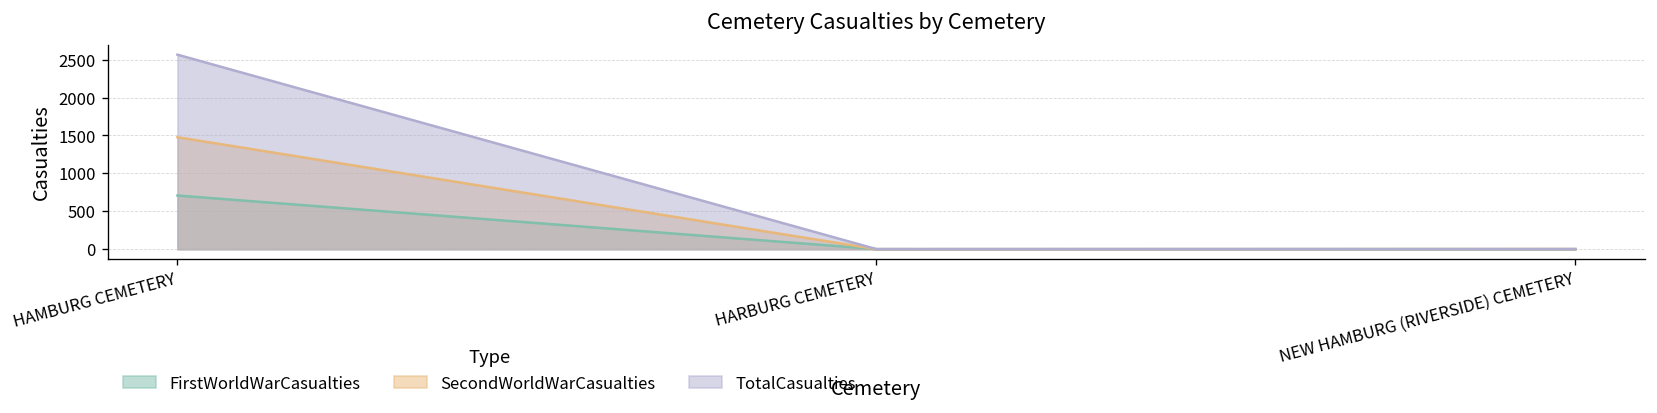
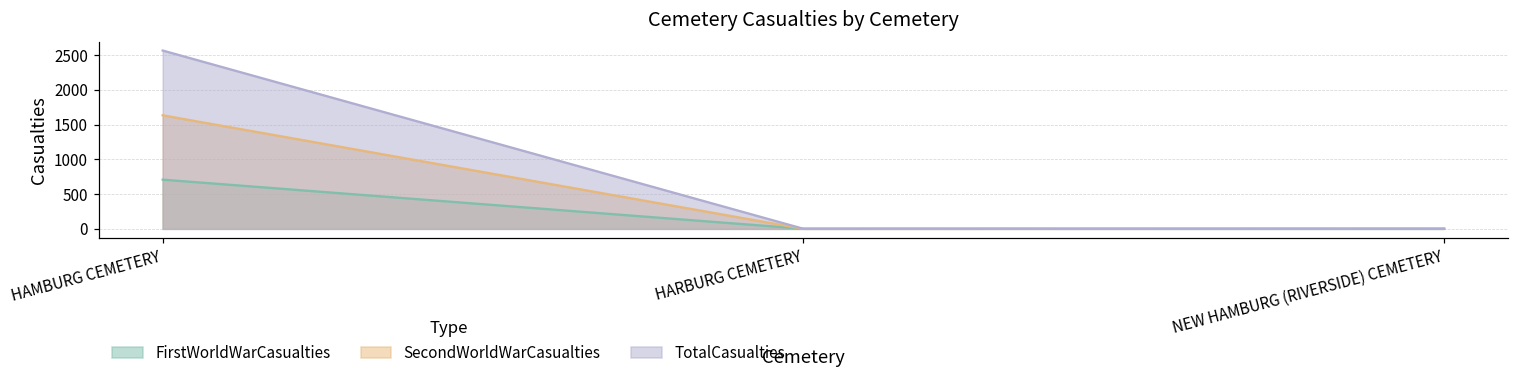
SecondWorldWarCasualties, HAMBURG CEMETERY: 1500 -> 1600
